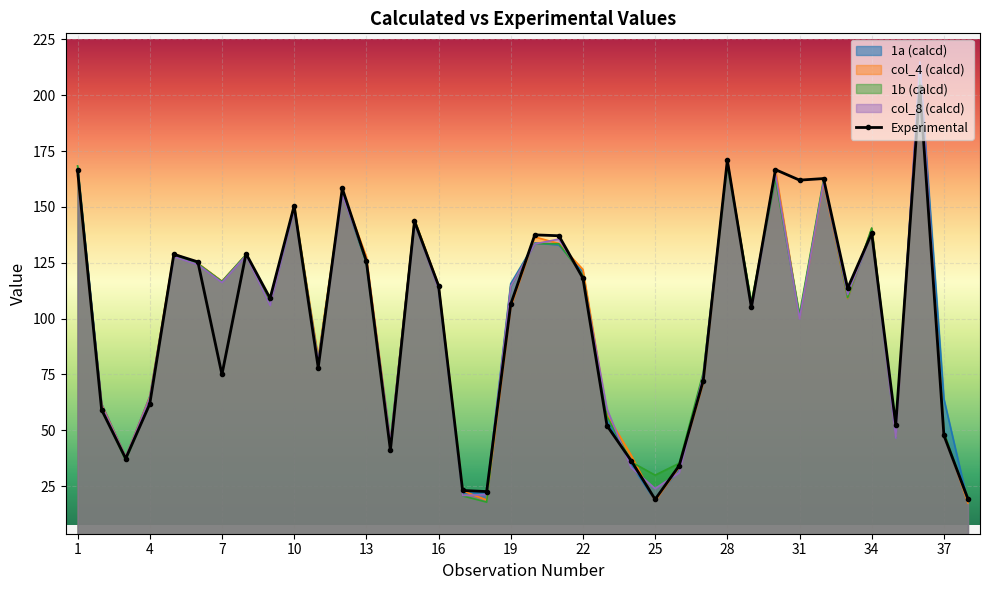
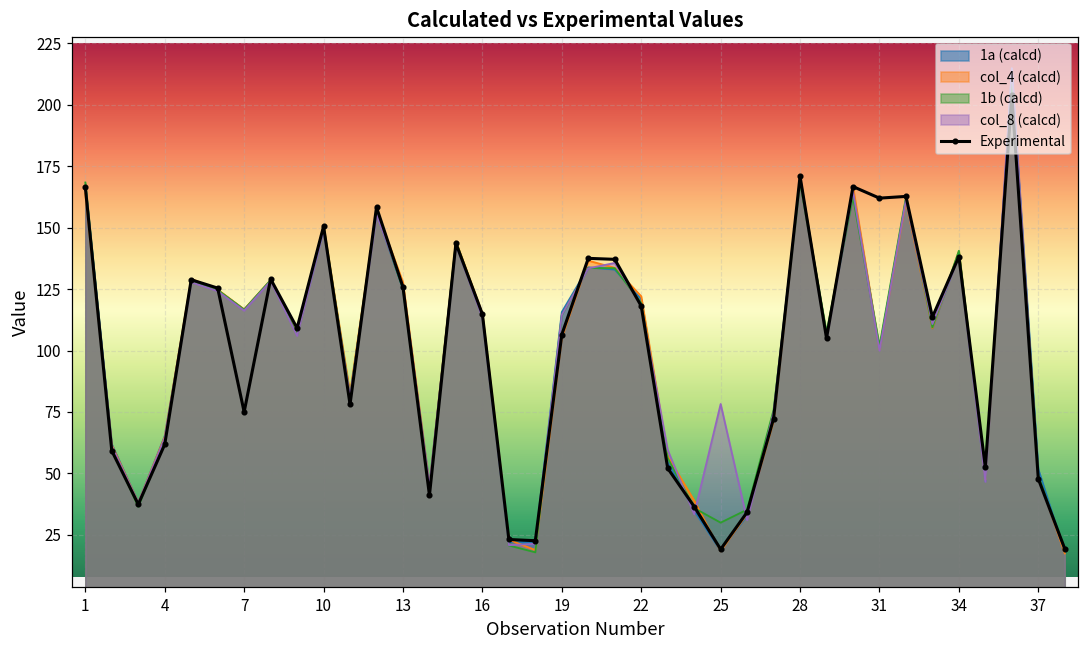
col_8 (calcd), 25: 24 -> 78
1a (calcd), 37: 64 -> 52
